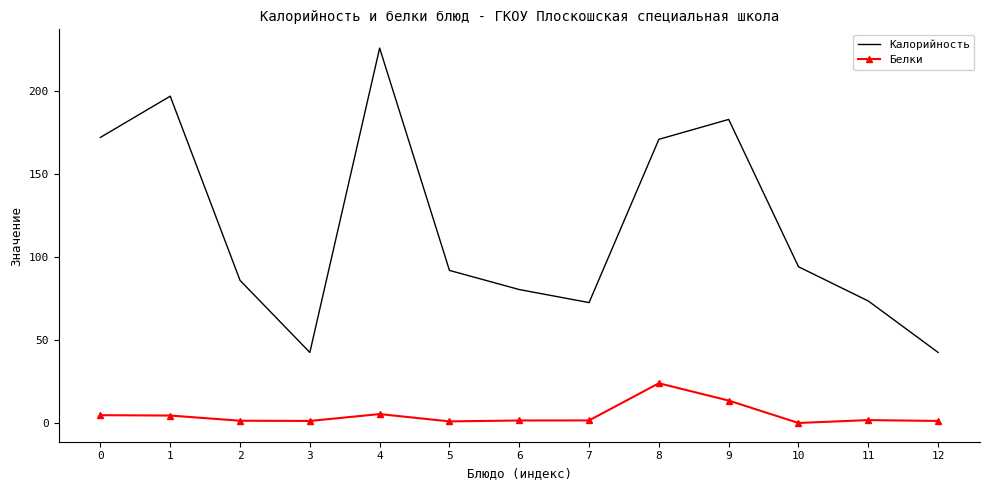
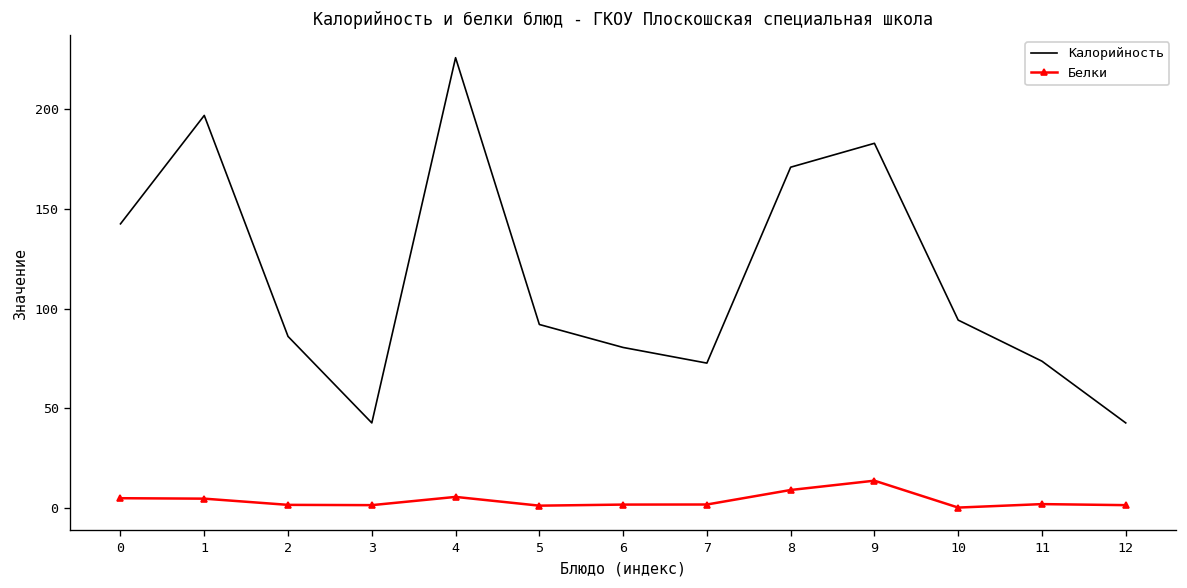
Калорийность, 0: 172 -> 143
Белки, 8: 24 -> 9
